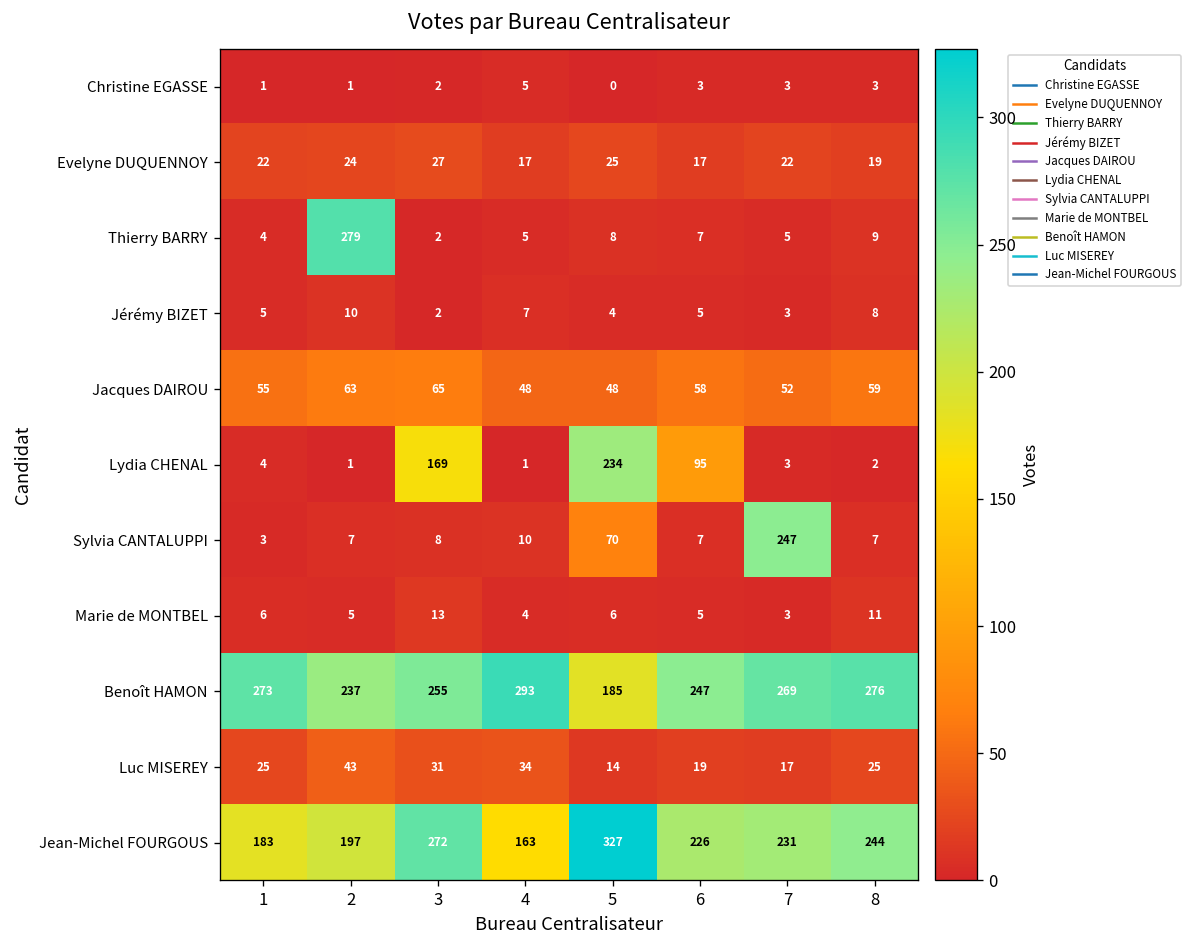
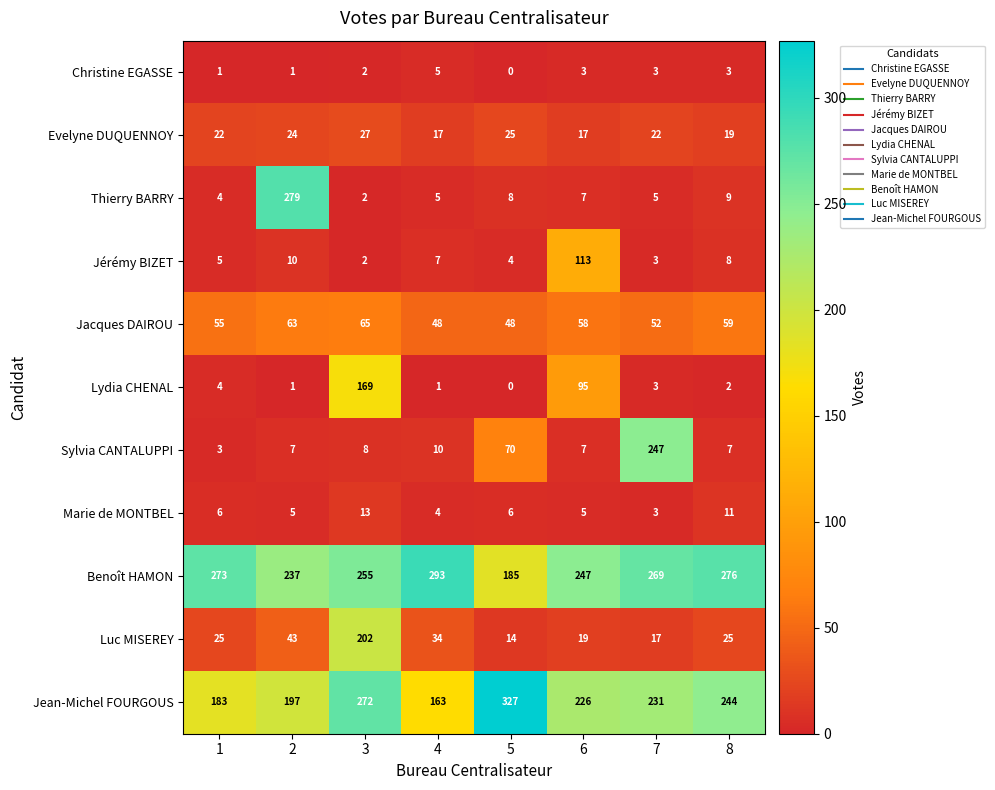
Jérémy BIZET, 6: 5 -> 113
Lydia CHENAL, 5: 234 -> 0
Luc MISEREY, 3: 31 -> 202
